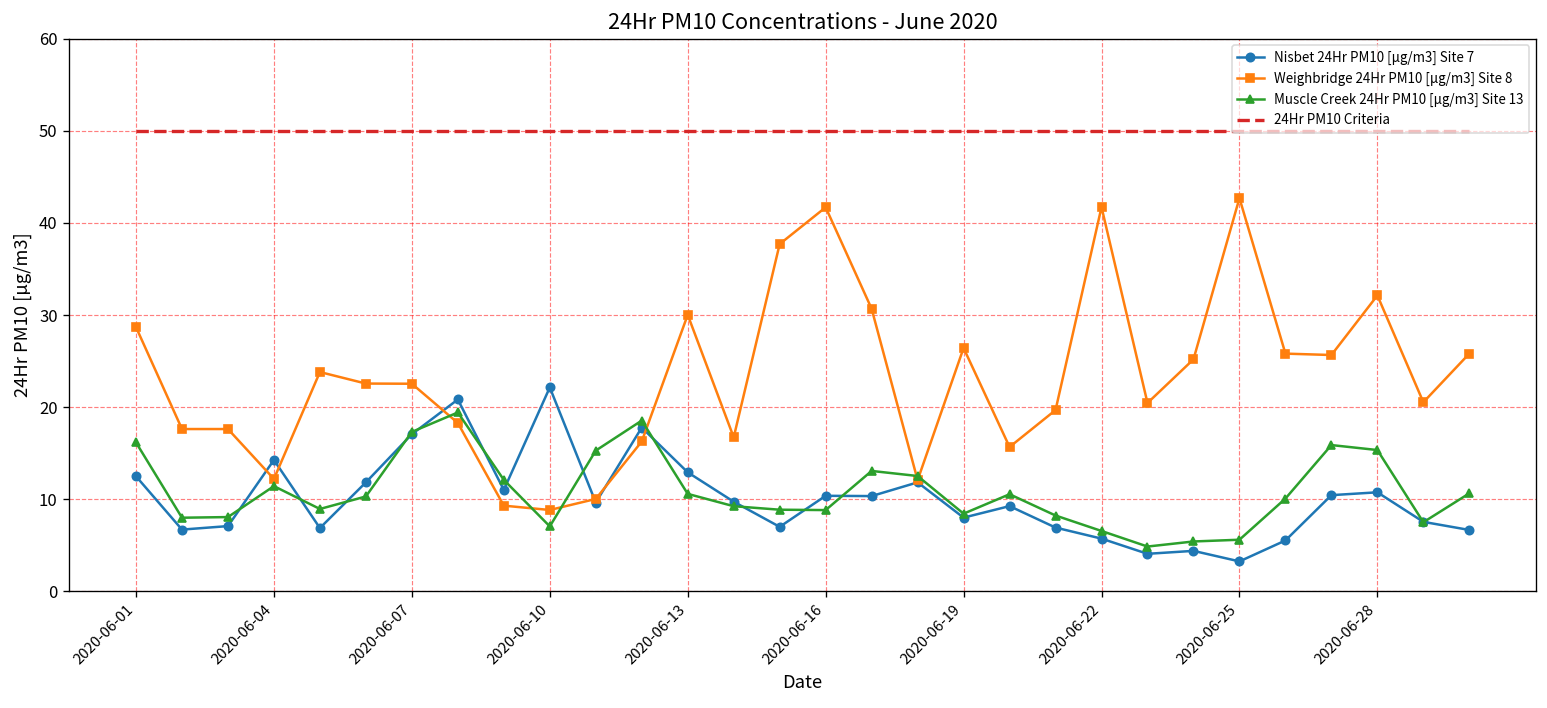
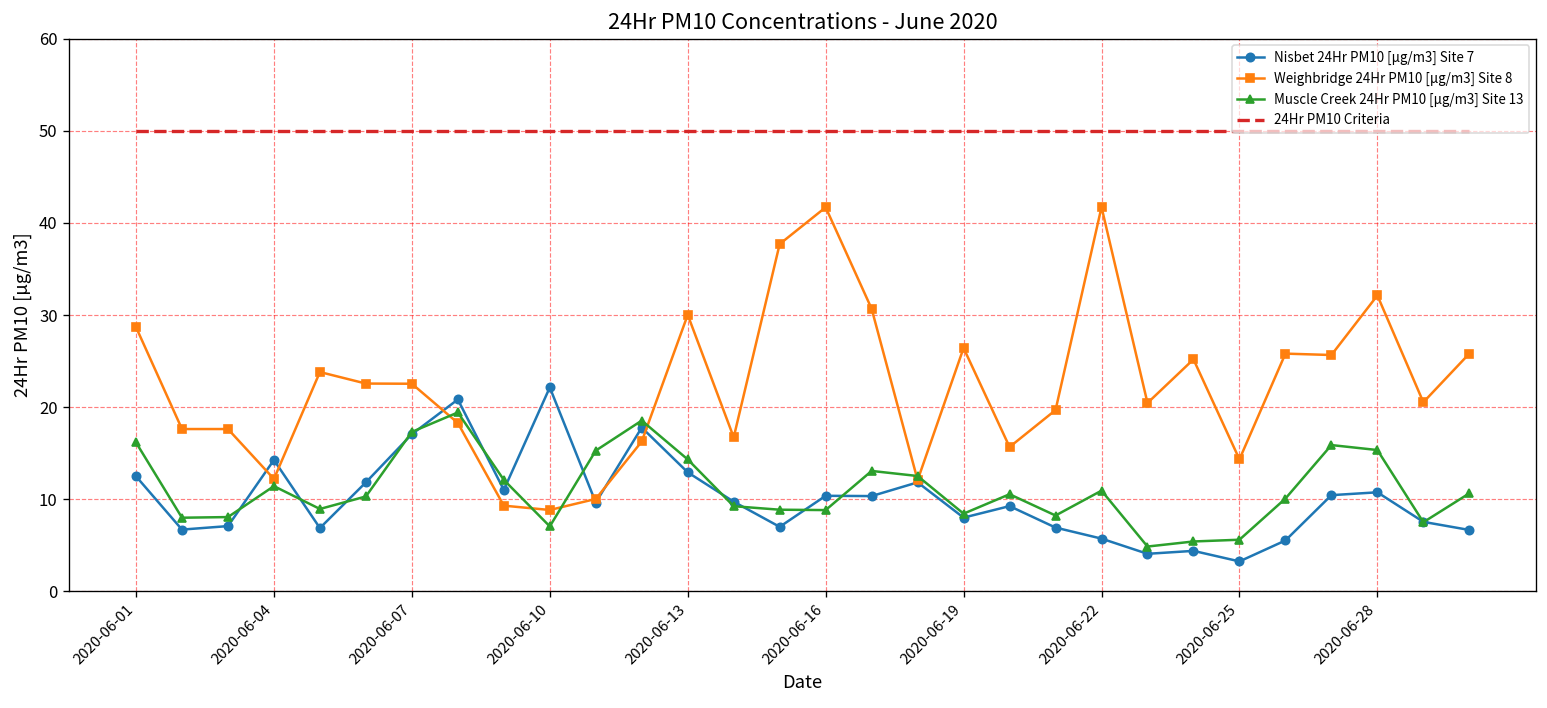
Muscle Creek 24Hr PM10 [µg/m3] Site 13, 2020-06-13: 11 -> 14
Muscle Creek 24Hr PM10 [µg/m3] Site 13, 2020-06-22: 7 -> 11
Weighbridge 24Hr PM10 [µg/m3] Site 8, 2020-06-25: 43 -> 14
